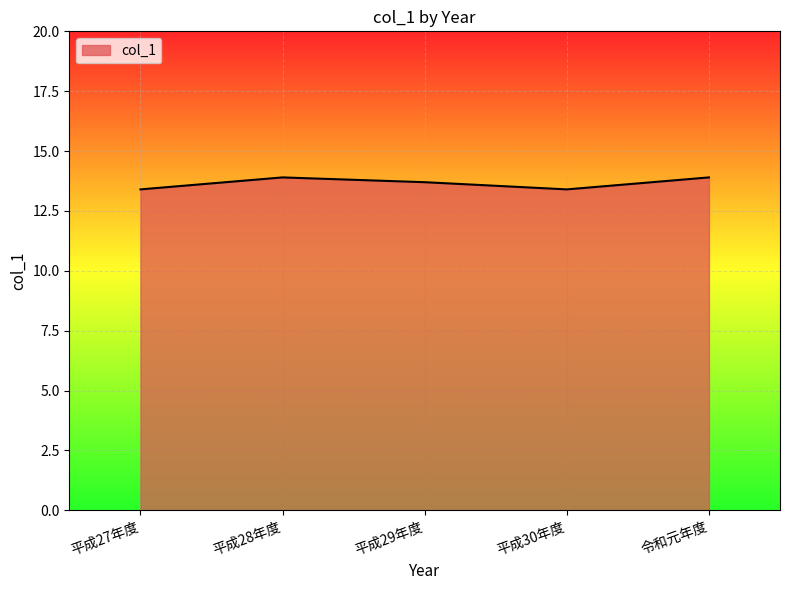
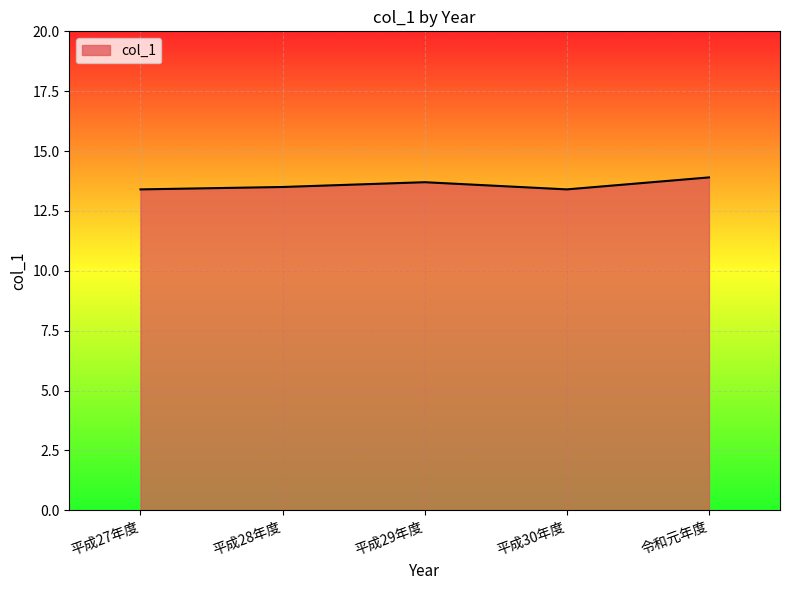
平成28年度: 13.9 -> 13.5
